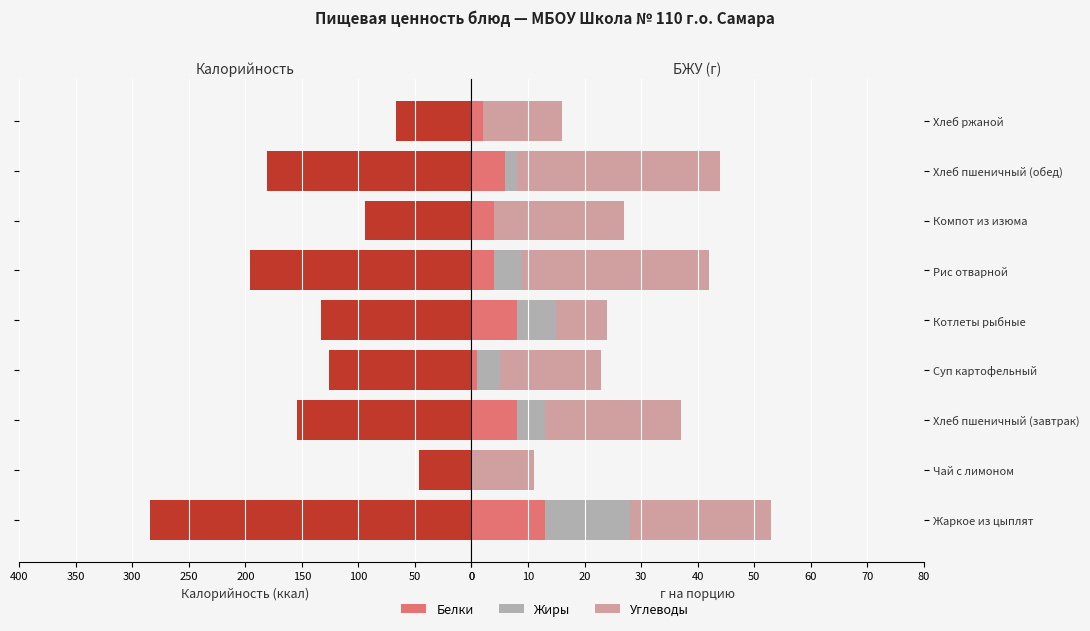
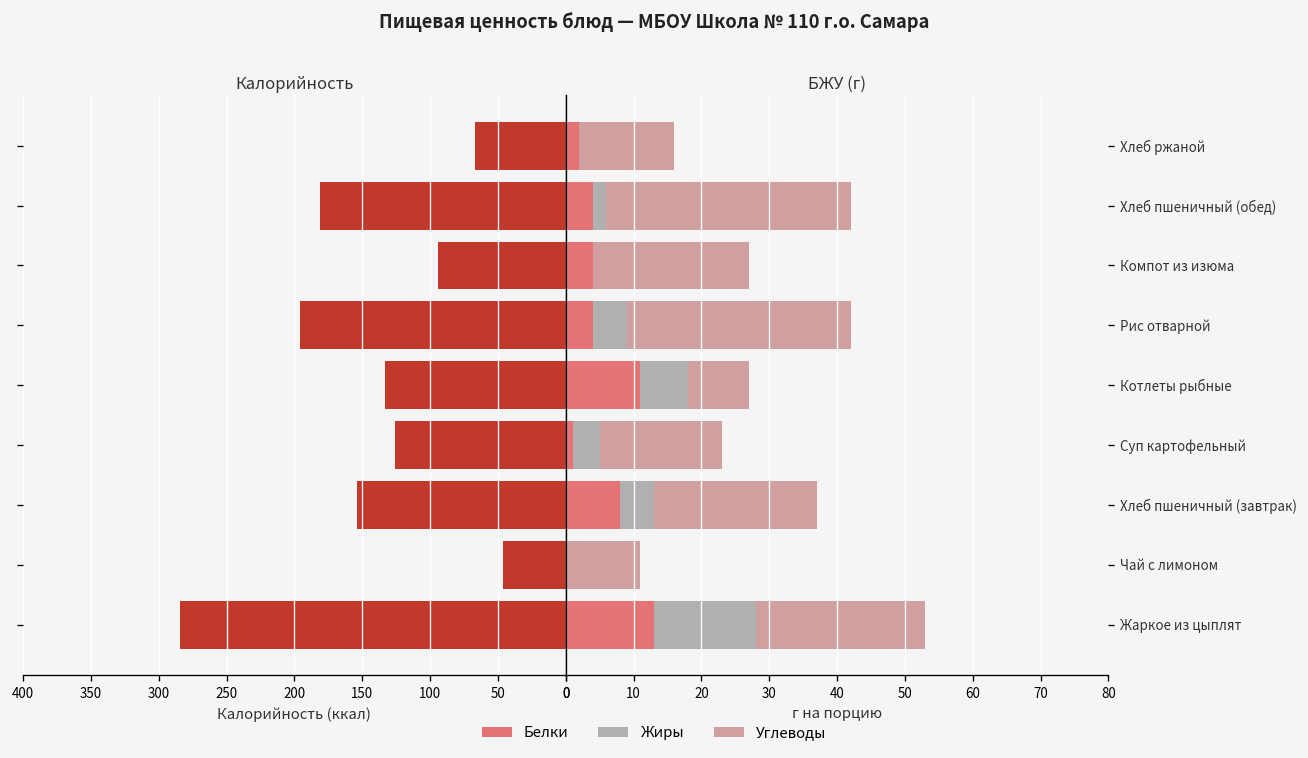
БЖУ (г), Белки, Хлеб пшеничный (обед): 6 -> 4
БЖУ (г), Белки, Котлеты рыбные: 8 -> 11
